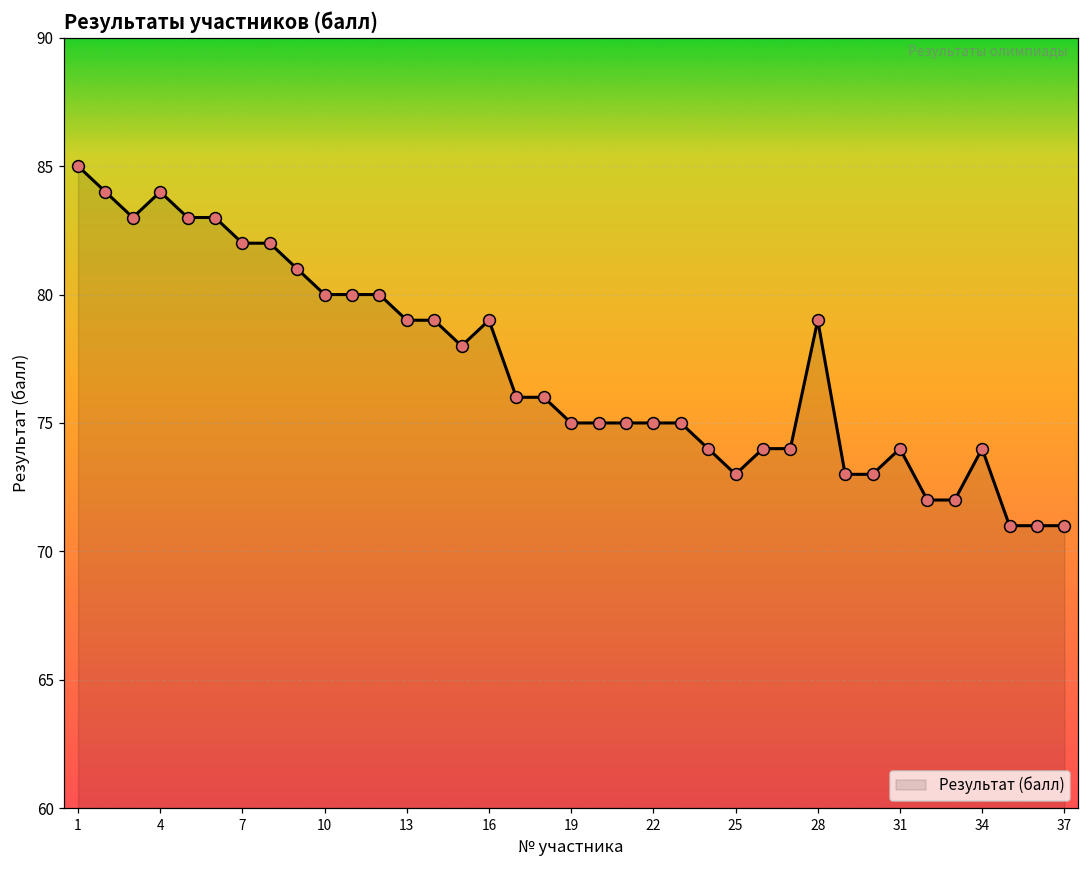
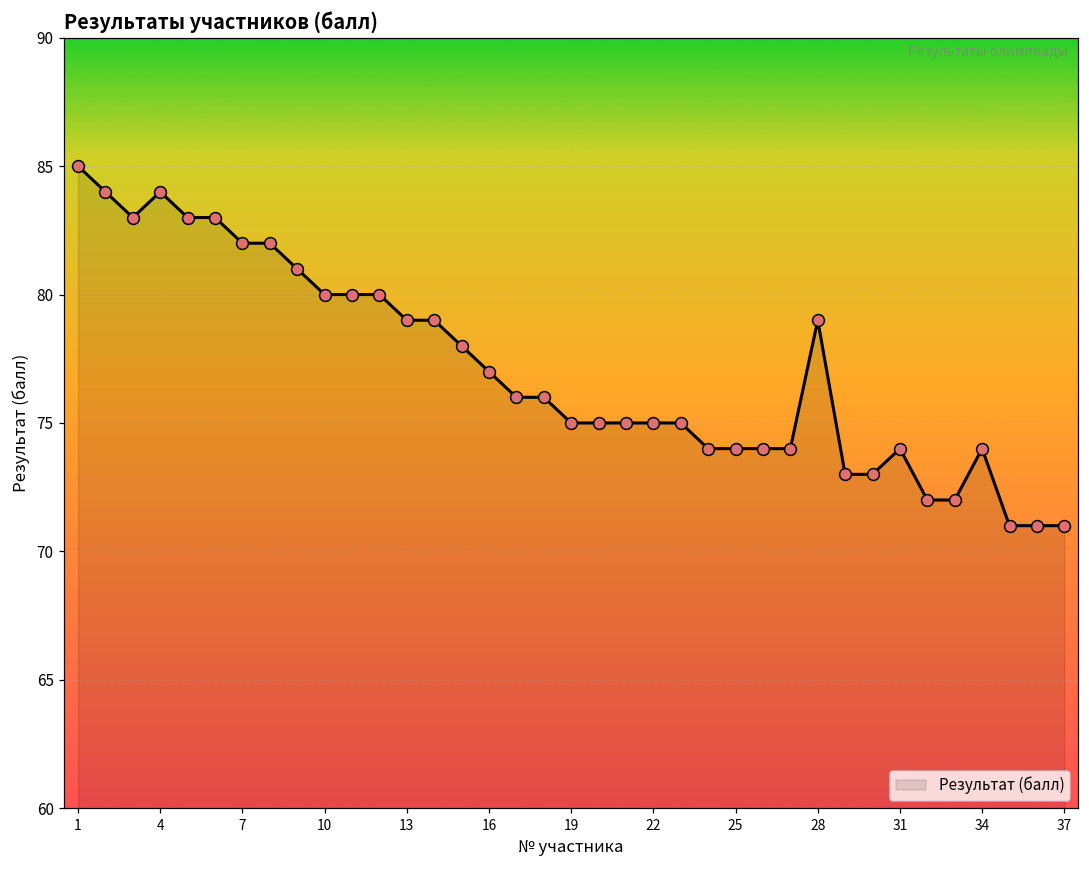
16: 79 -> 77
25: 73 -> 74
